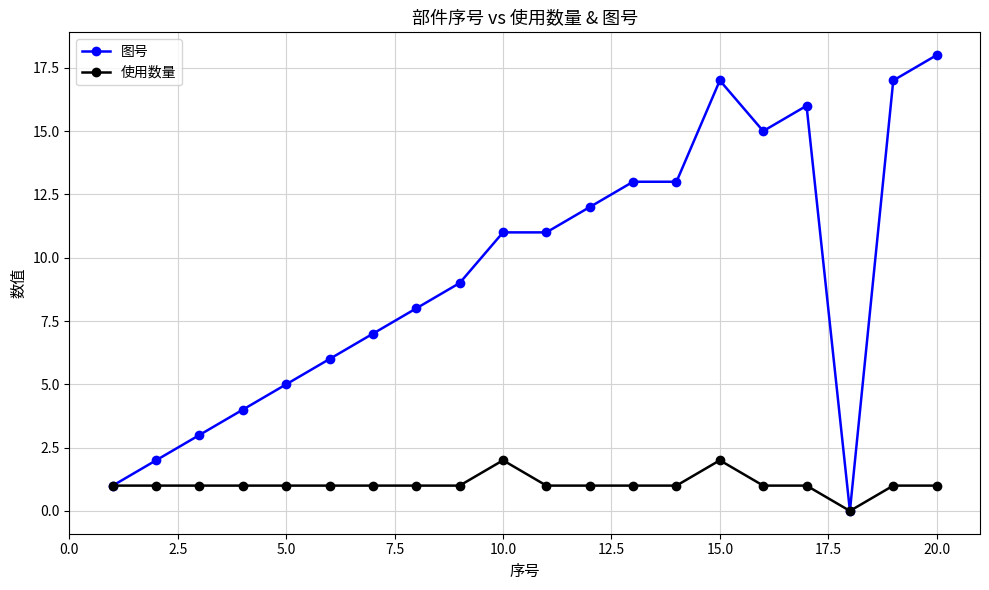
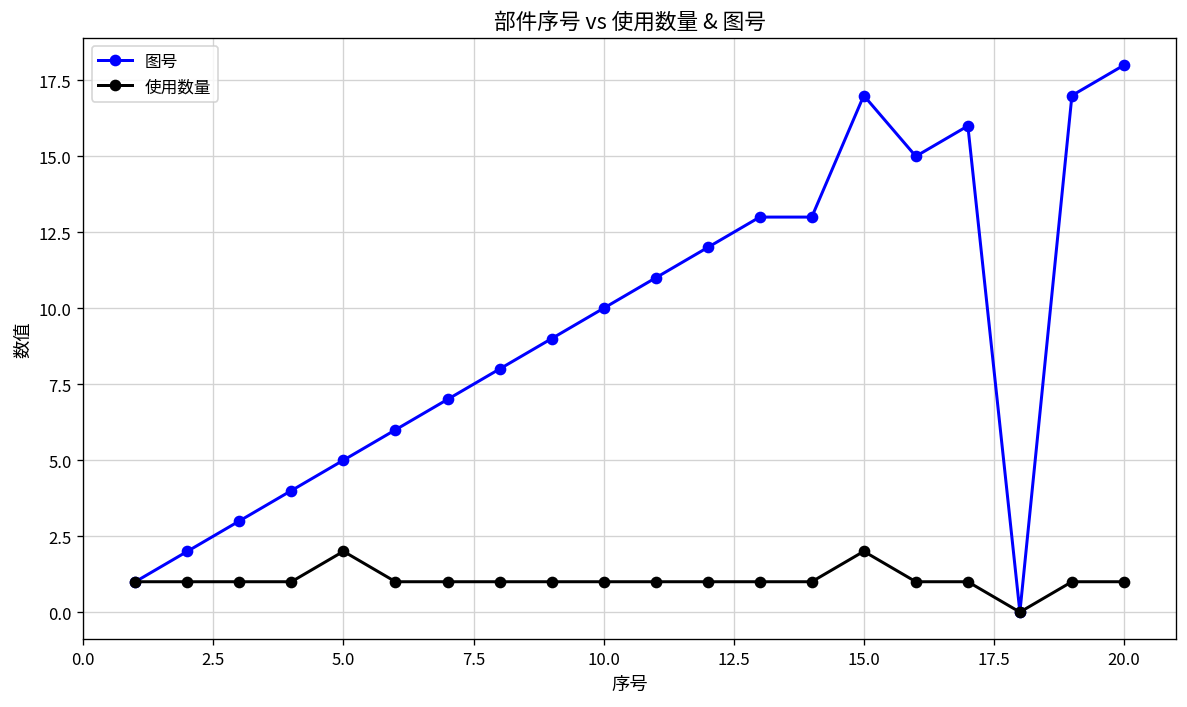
使用数量, 5.0: 1 -> 2
图号, 10.0: 11 -> 10
使用数量, 10.0: 2 -> 1
